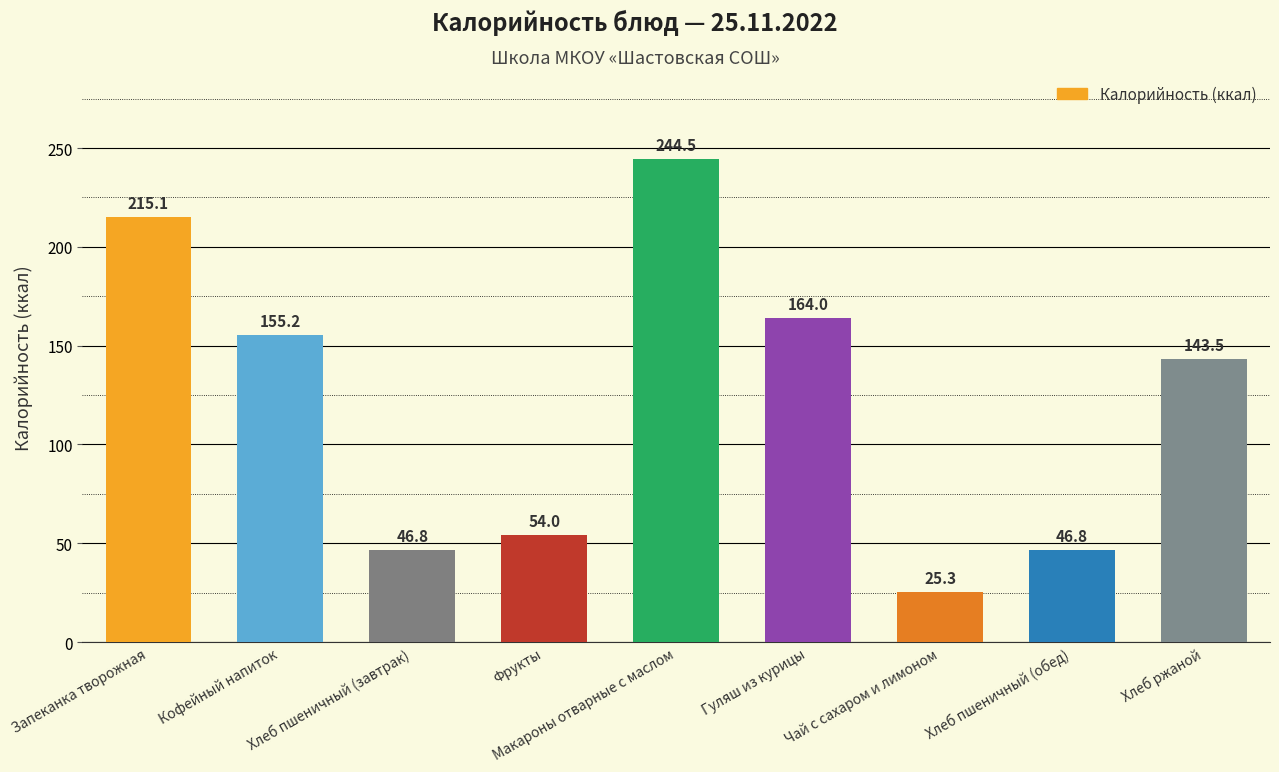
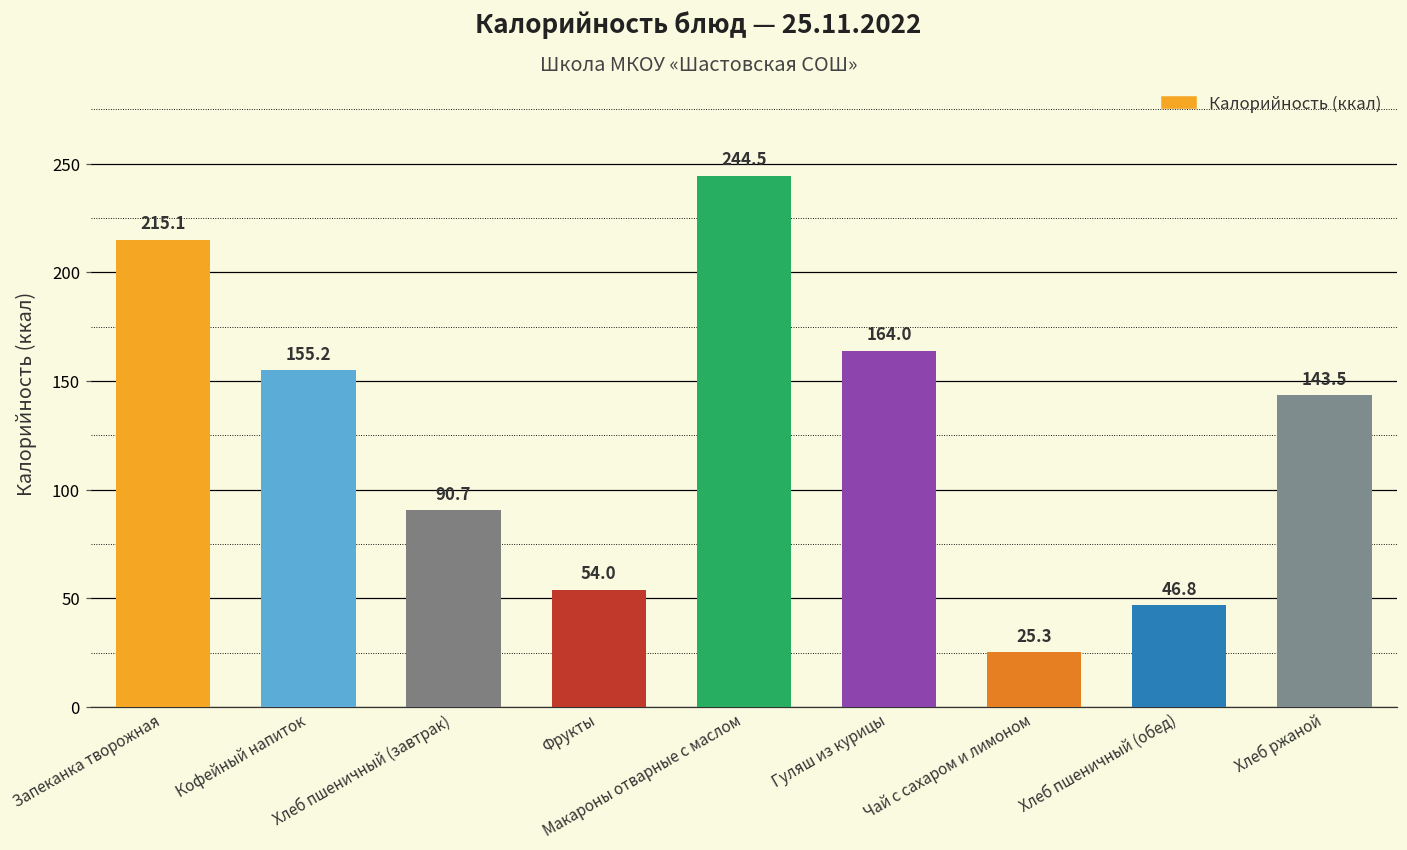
Хлеб пшеничный (завтрак): 46.8 -> 90.7
